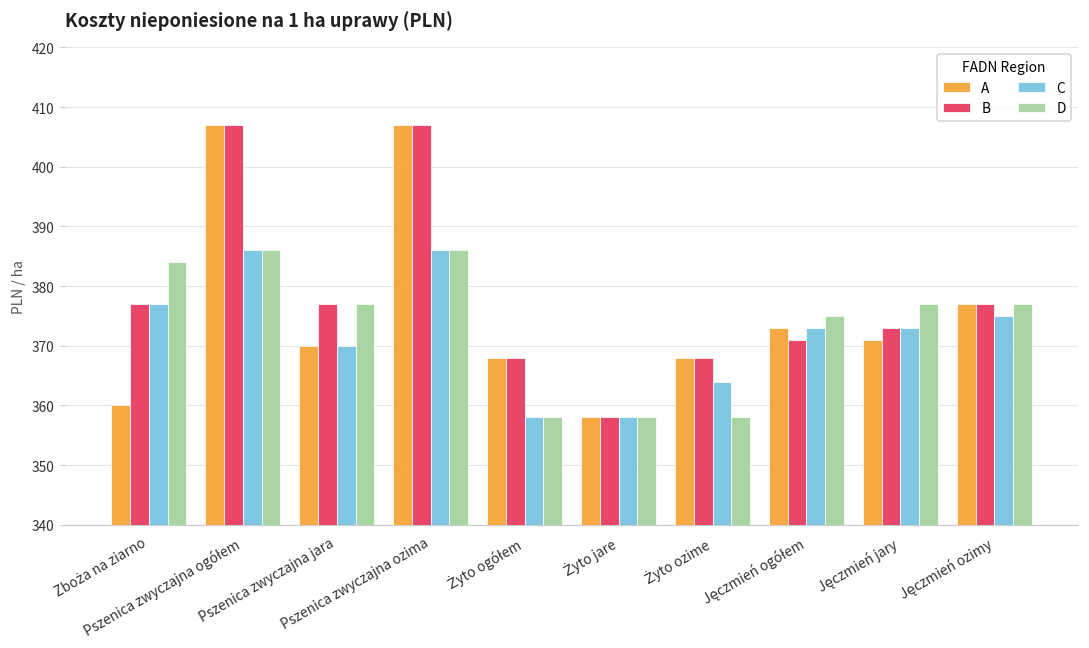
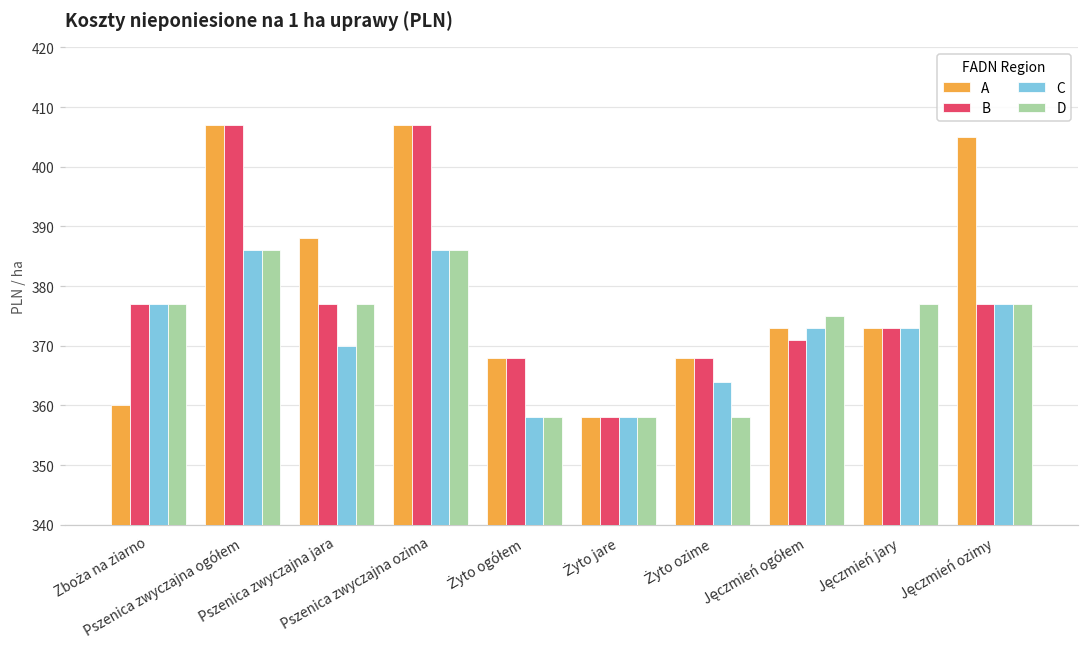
D, Zboża na ziarno: 384 -> 377
A, Pszenica zwyczajna jara: 370 -> 388
A, Jęczmień jary: 371 -> 373
A, Jęczmień ozimy: 377 -> 405
C, Jęczmień ozimy: 375 -> 377
